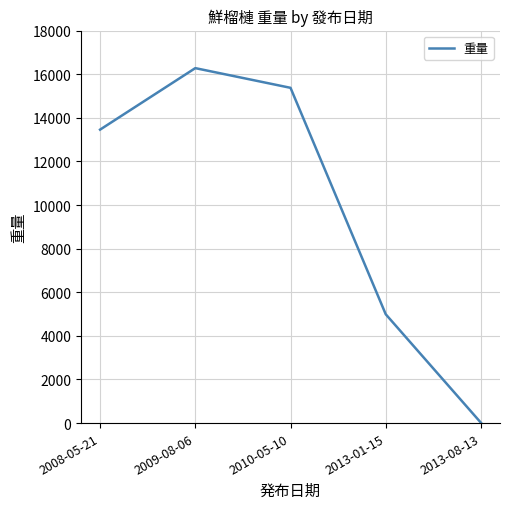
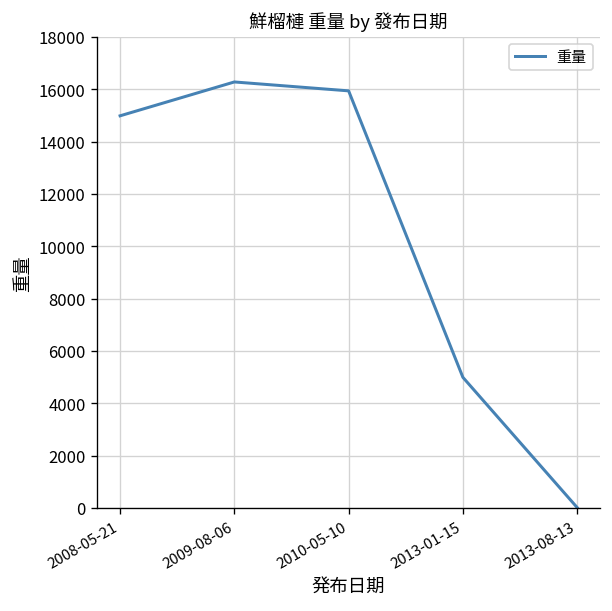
2008-05-21: 13500 -> 15000
2010-05-10: 15400 -> 15900
